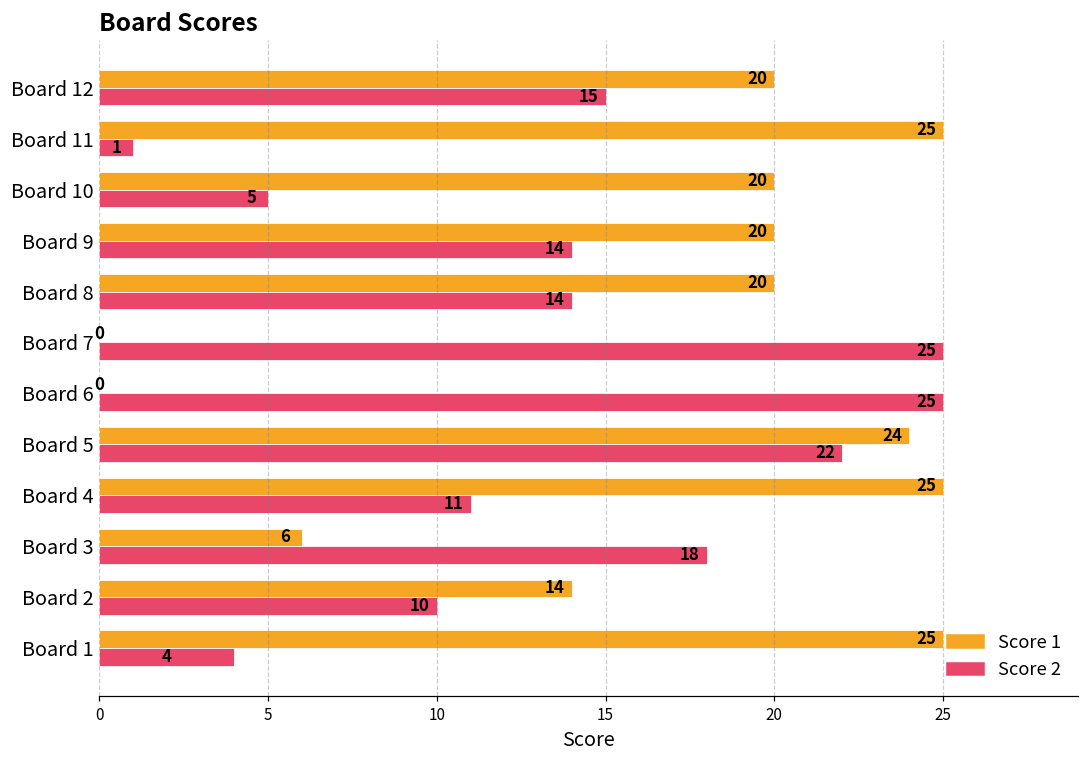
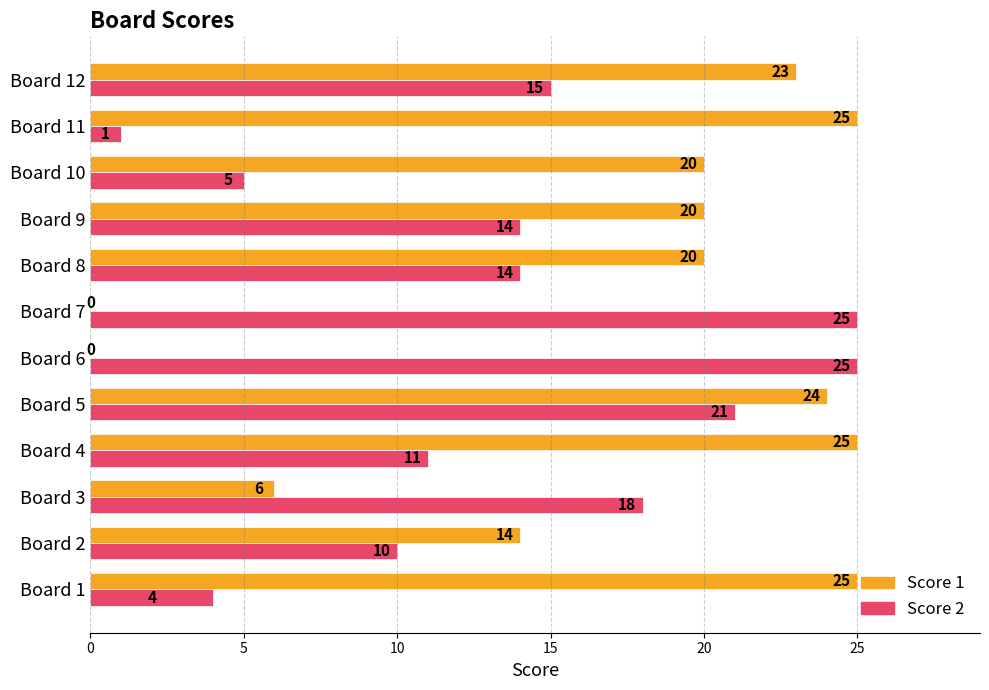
Score 1, Board 12: 20 -> 23
Score 2, Board 5: 22 -> 21
